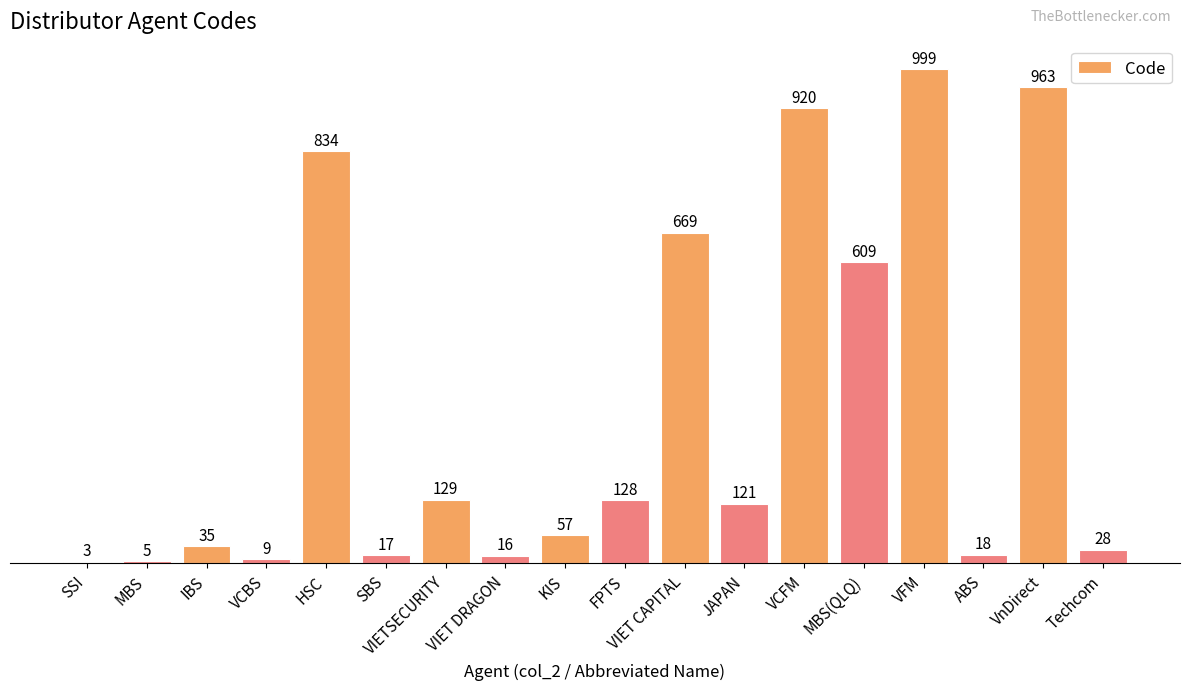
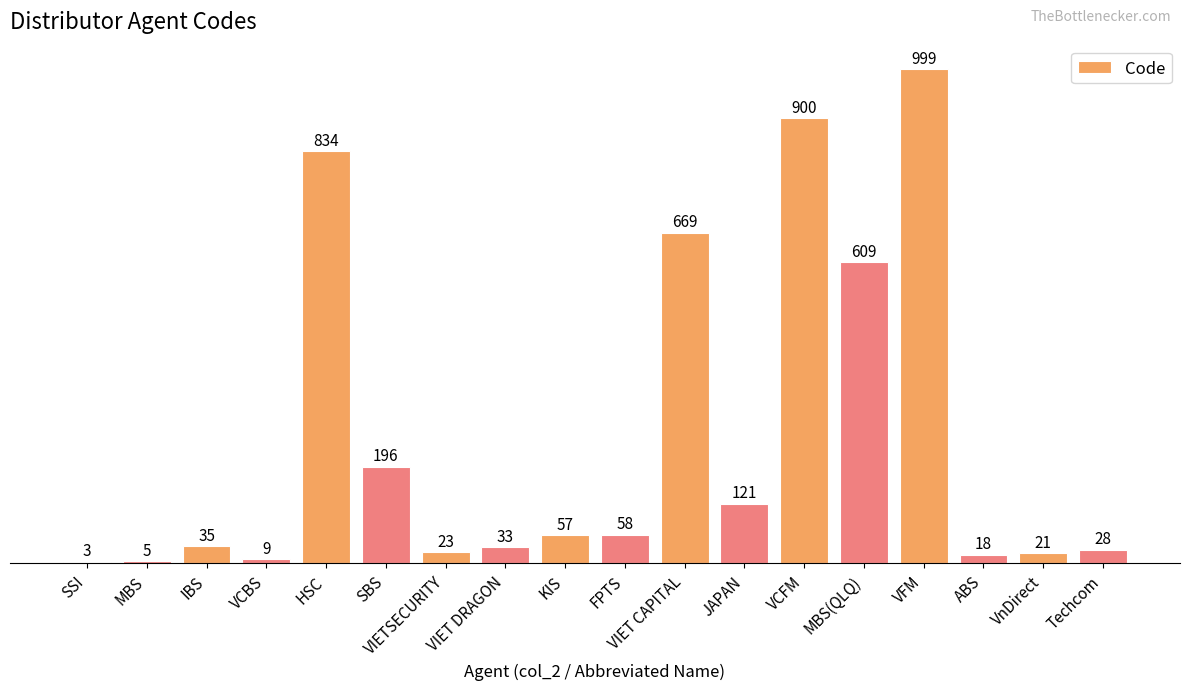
SBS: 17 -> 196
VIETSECURITY: 129 -> 23
VIET DRAGON: 16 -> 33
FPTS: 128 -> 58
VCFM: 920 -> 900
VnDirect: 963 -> 21
